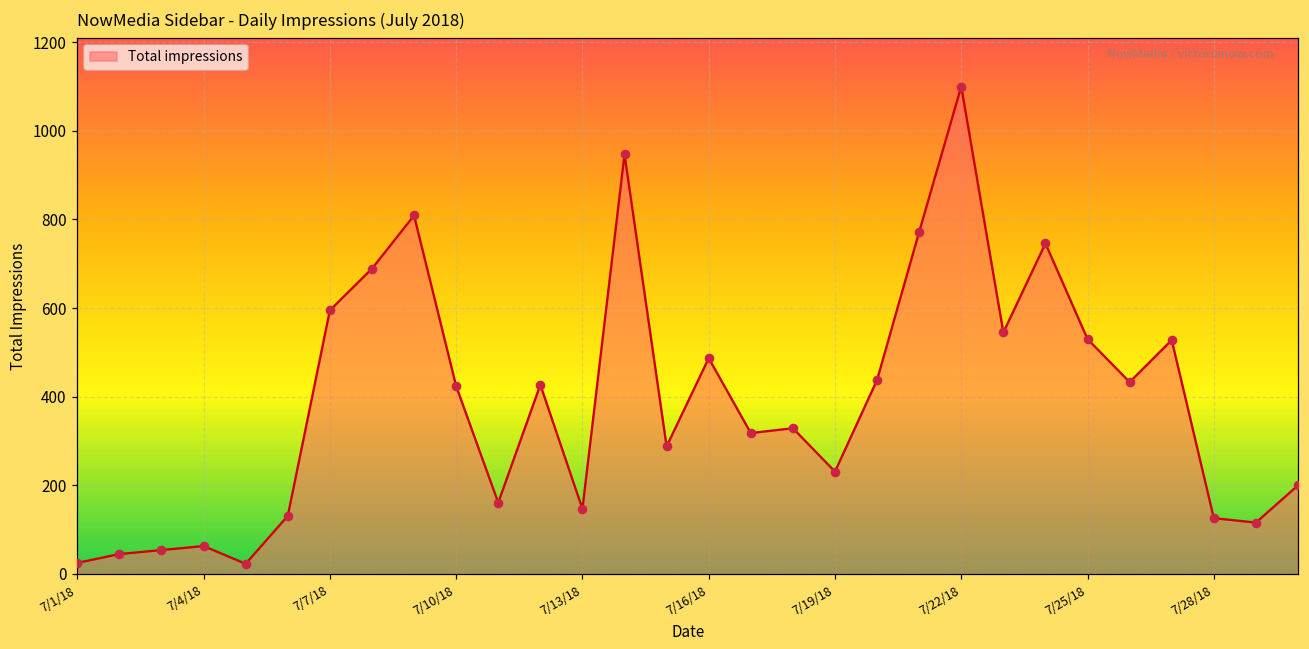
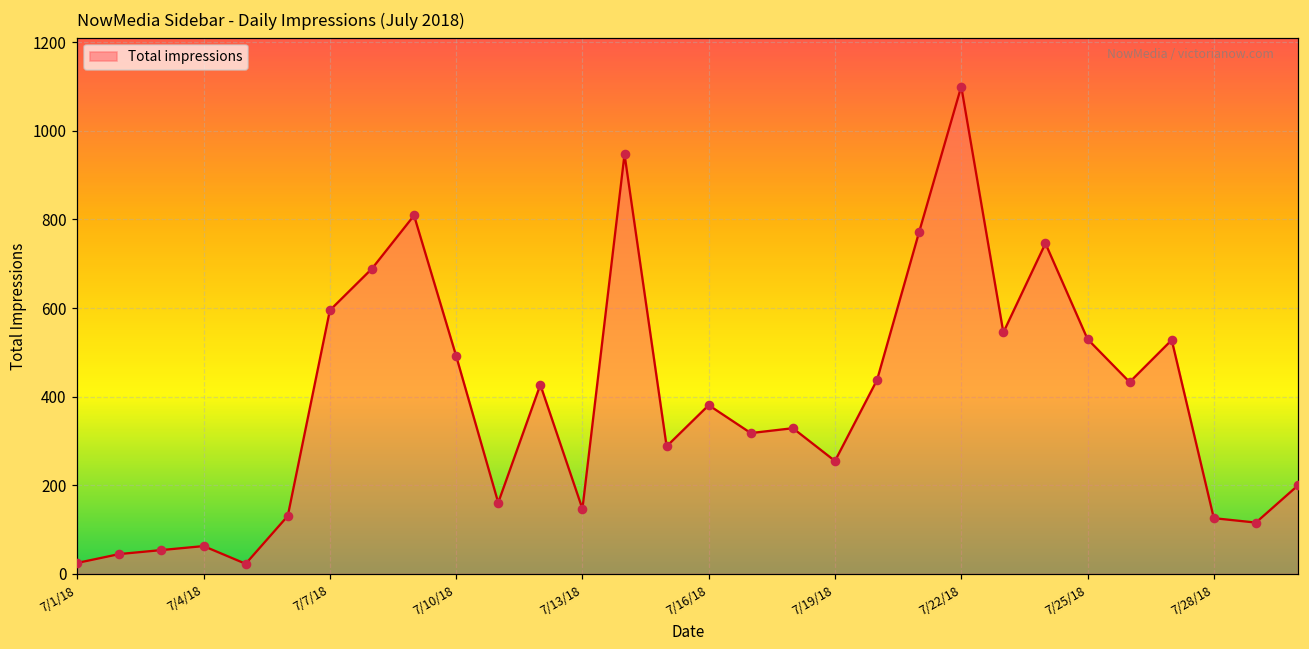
7/10/18: 420 -> 490
7/16/18: 490 -> 380
7/19/18: 230 -> 260
